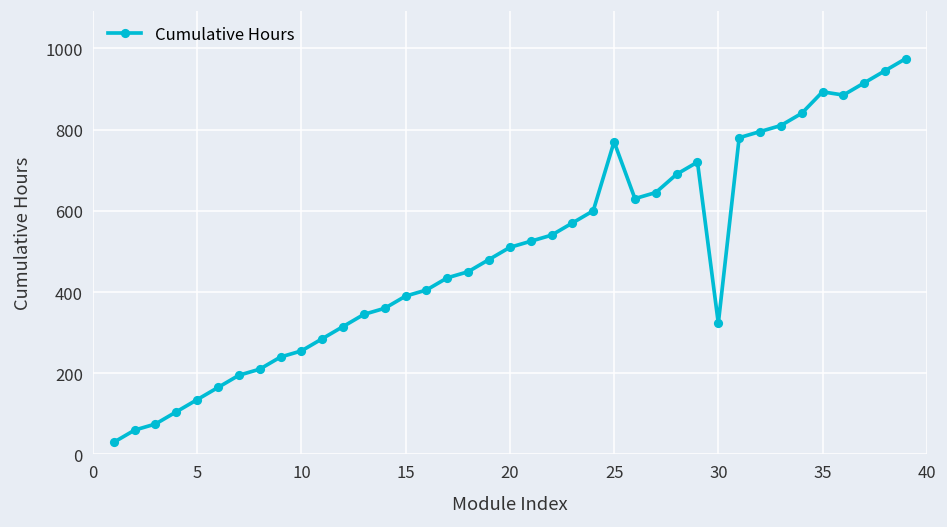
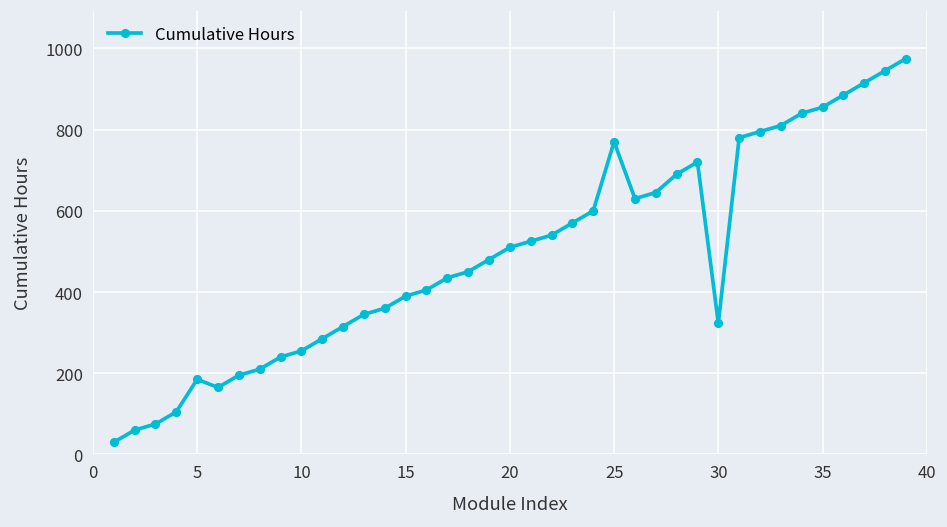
5: 140 -> 190
35: 890 -> 860
